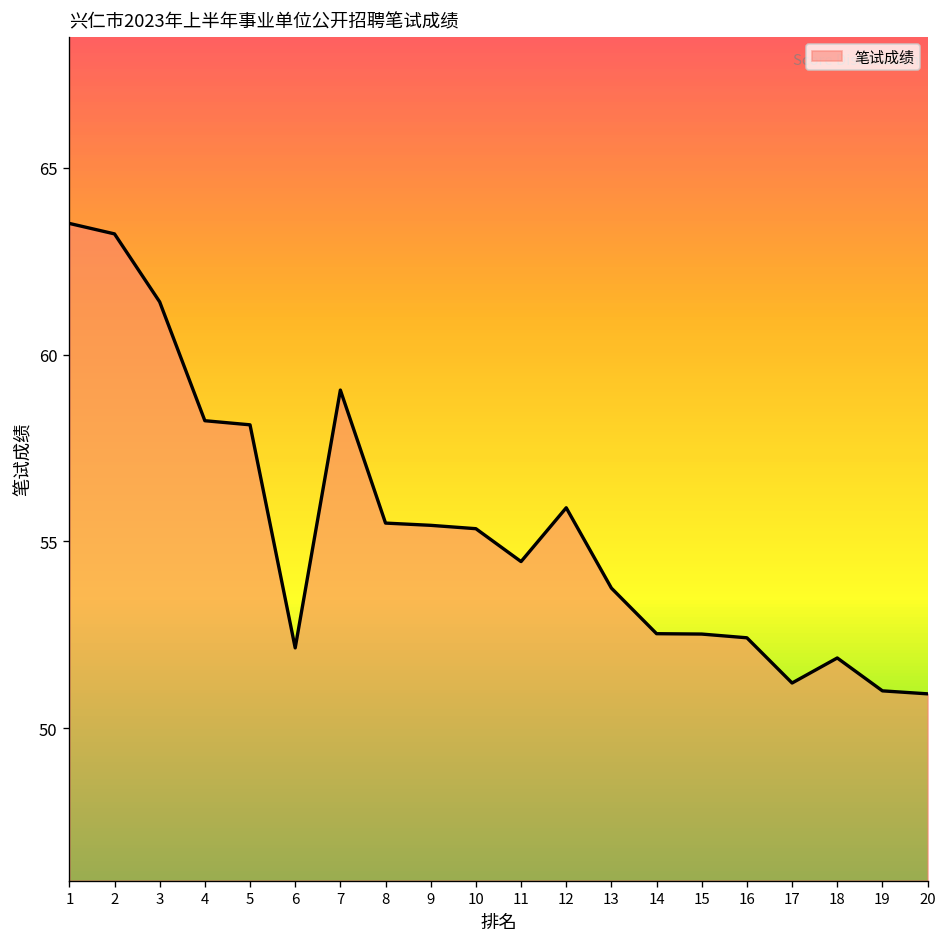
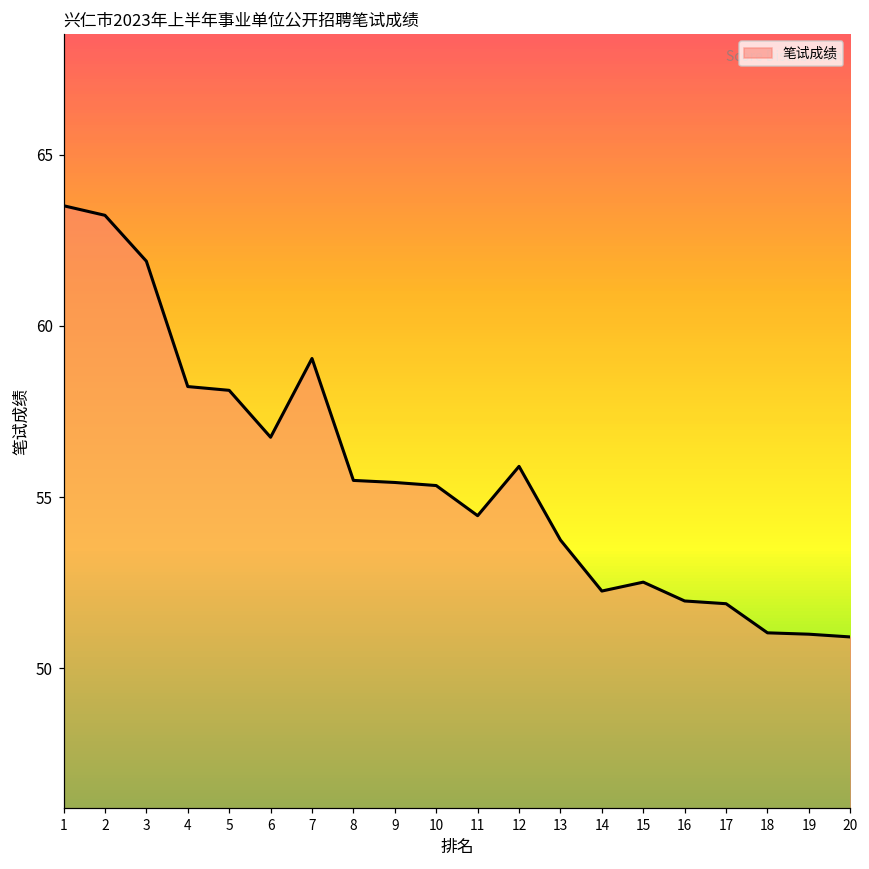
3: 61.4 -> 61.9
6: 52.2 -> 56.8
14: 52.5 -> 52.3
16: 52.4 -> 52.0
17: 51.2 -> 51.9
18: 51.9 -> 51.0
